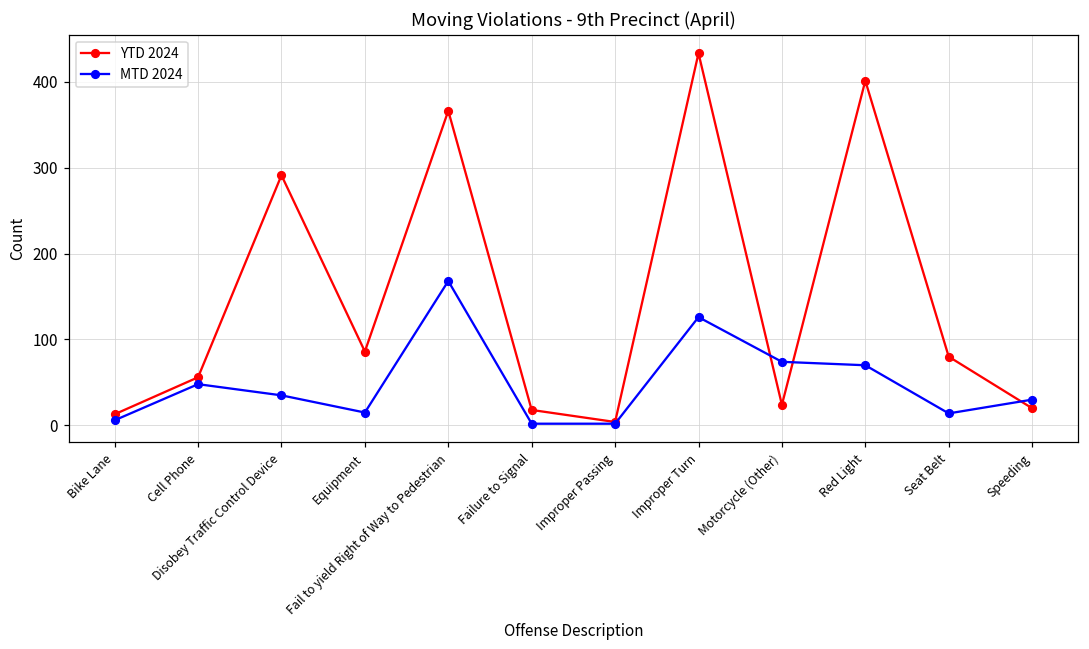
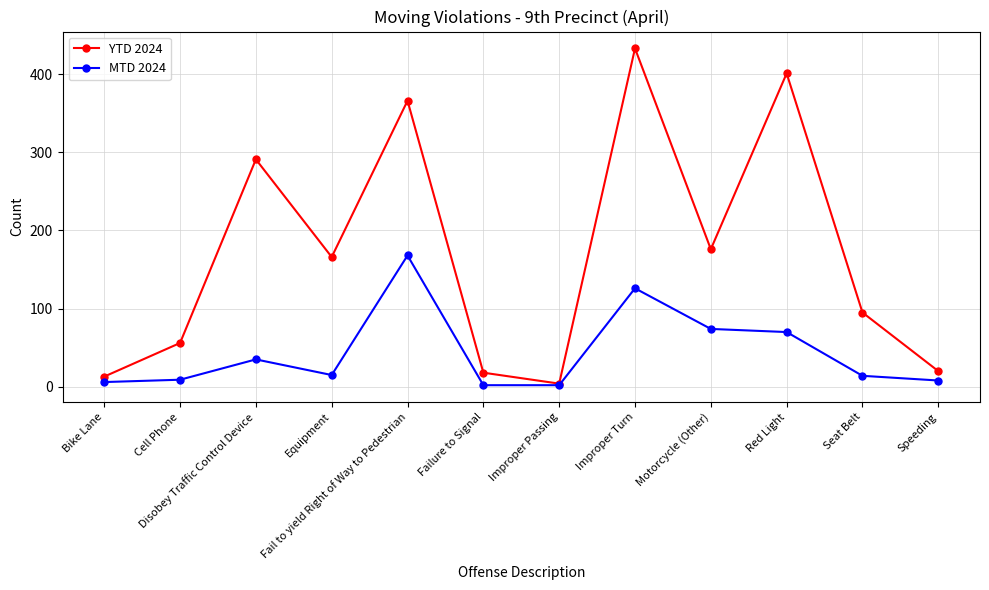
MTD 2024, Cell Phone: 50 -> 10
YTD 2024, Equipment: 90 -> 170
YTD 2024, Motorcycle (Other): 20 -> 180
YTD 2024, Seat Belt: 80 -> 100
MTD 2024, Speeding: 30 -> 10
